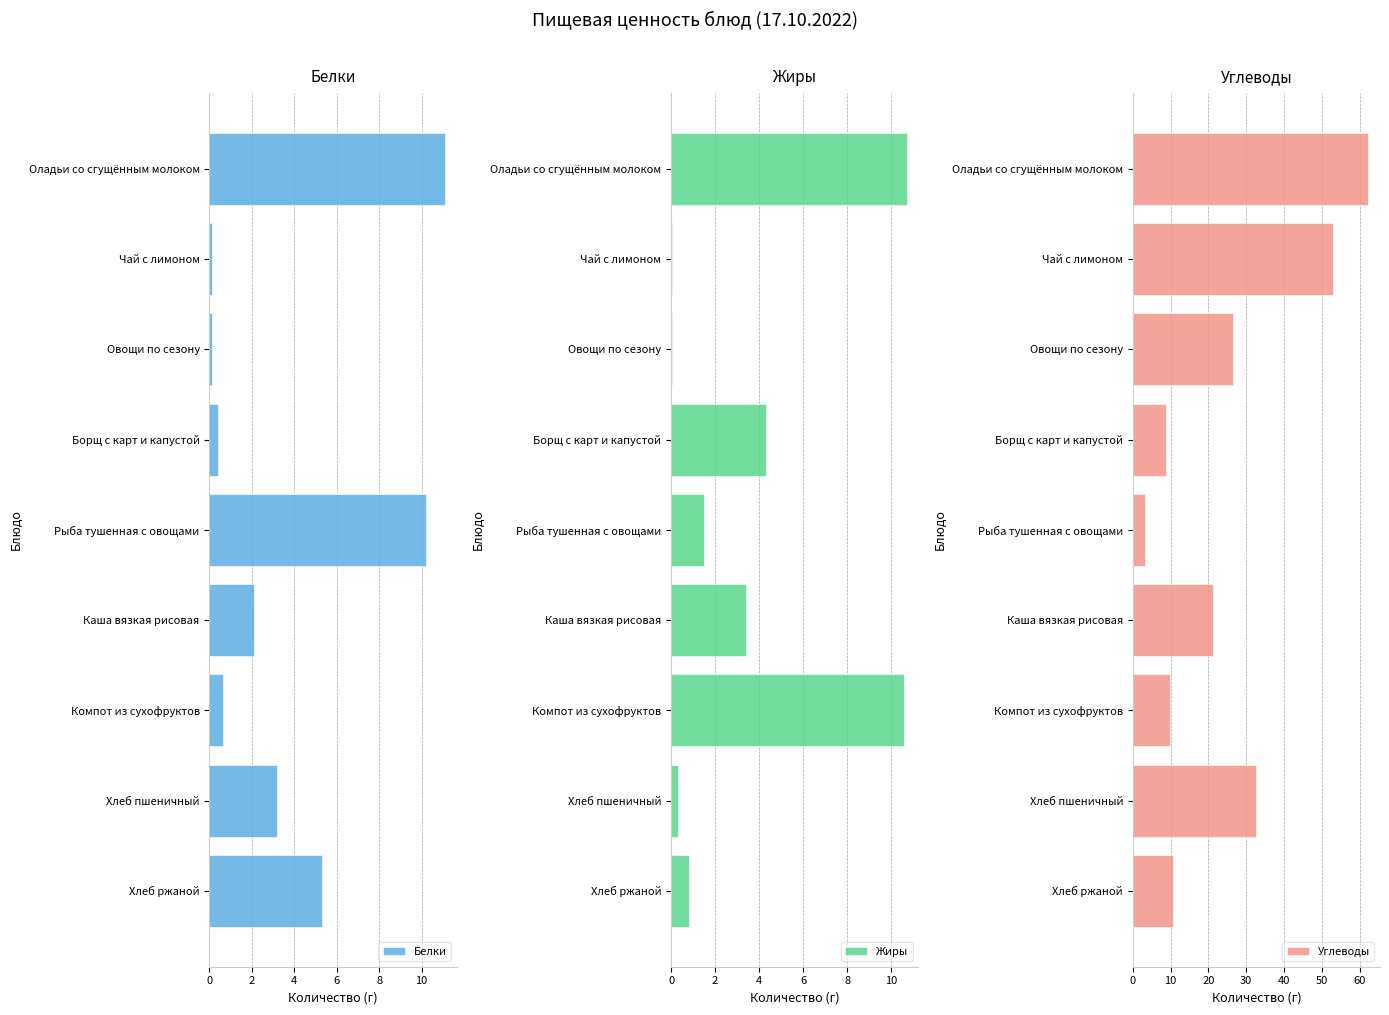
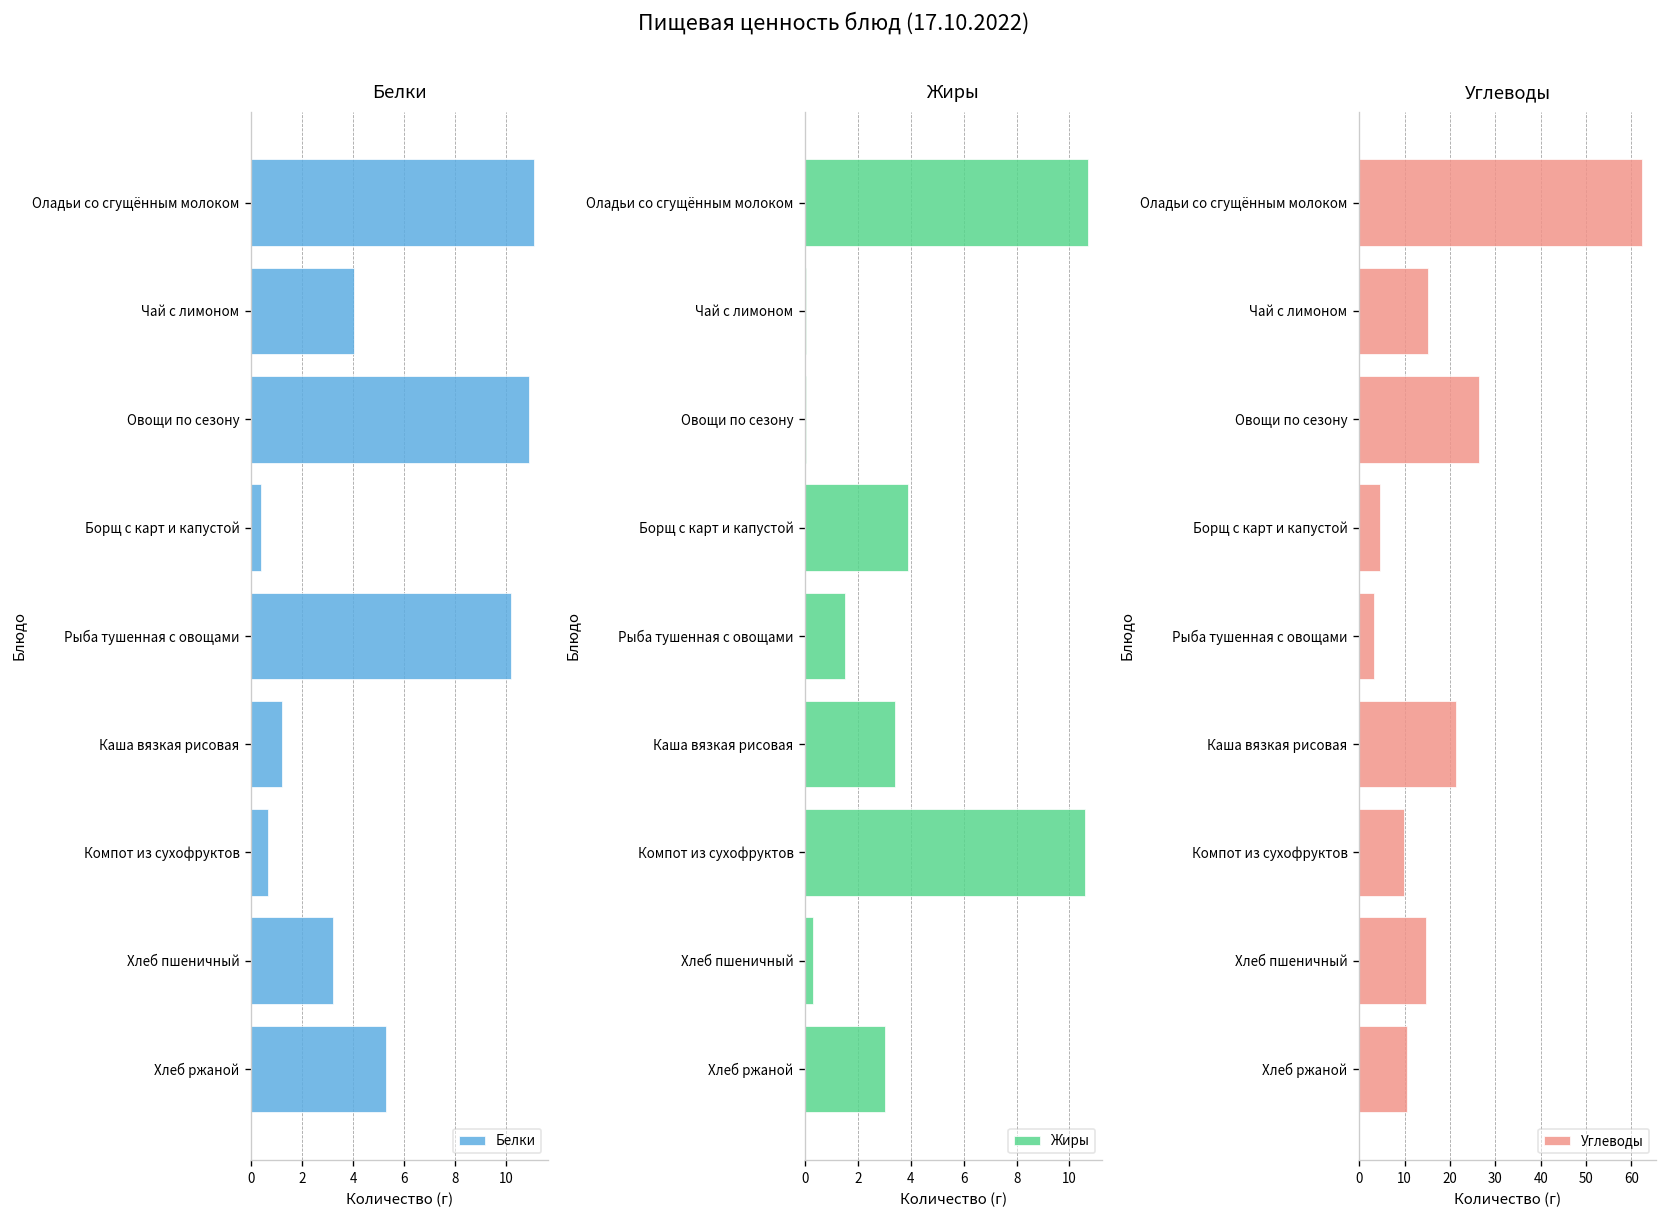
Белки, Чай с лимоном: 0.1 -> 4.0
Белки, Овощи по сезону: 0.1 -> 10.9
Белки, Каша вязкая рисовая: 2.1 -> 1.2
Жиры, Борщ с карт и капустой: 4.3 -> 3.9
Жиры, Хлеб ржаной: 0.8 -> 3.0
Углеводы, Чай с лимоном: 53 -> 15
Углеводы, Борщ с карт и капустой: 9 -> 5
Углеводы, Хлеб пшеничный: 33 -> 15
